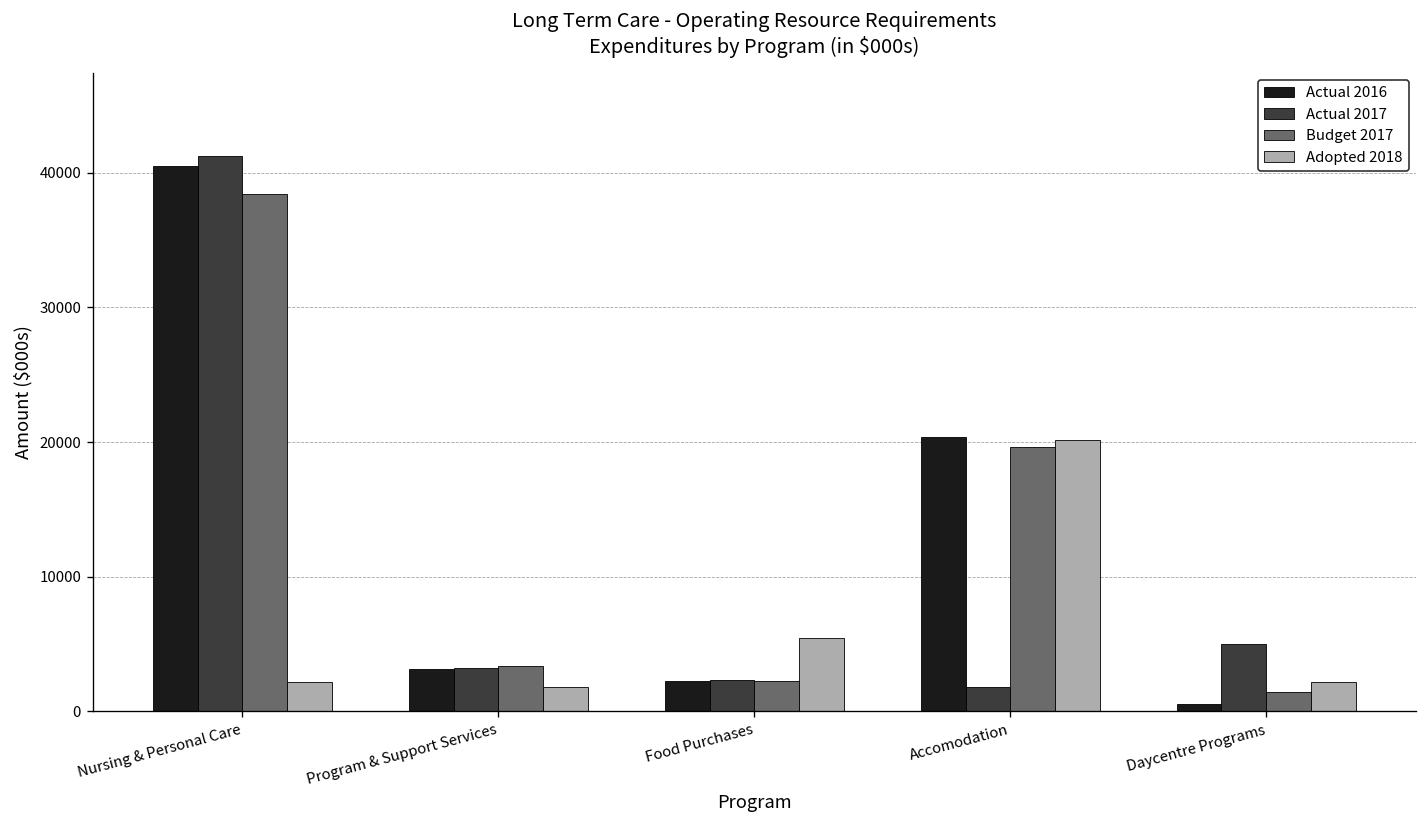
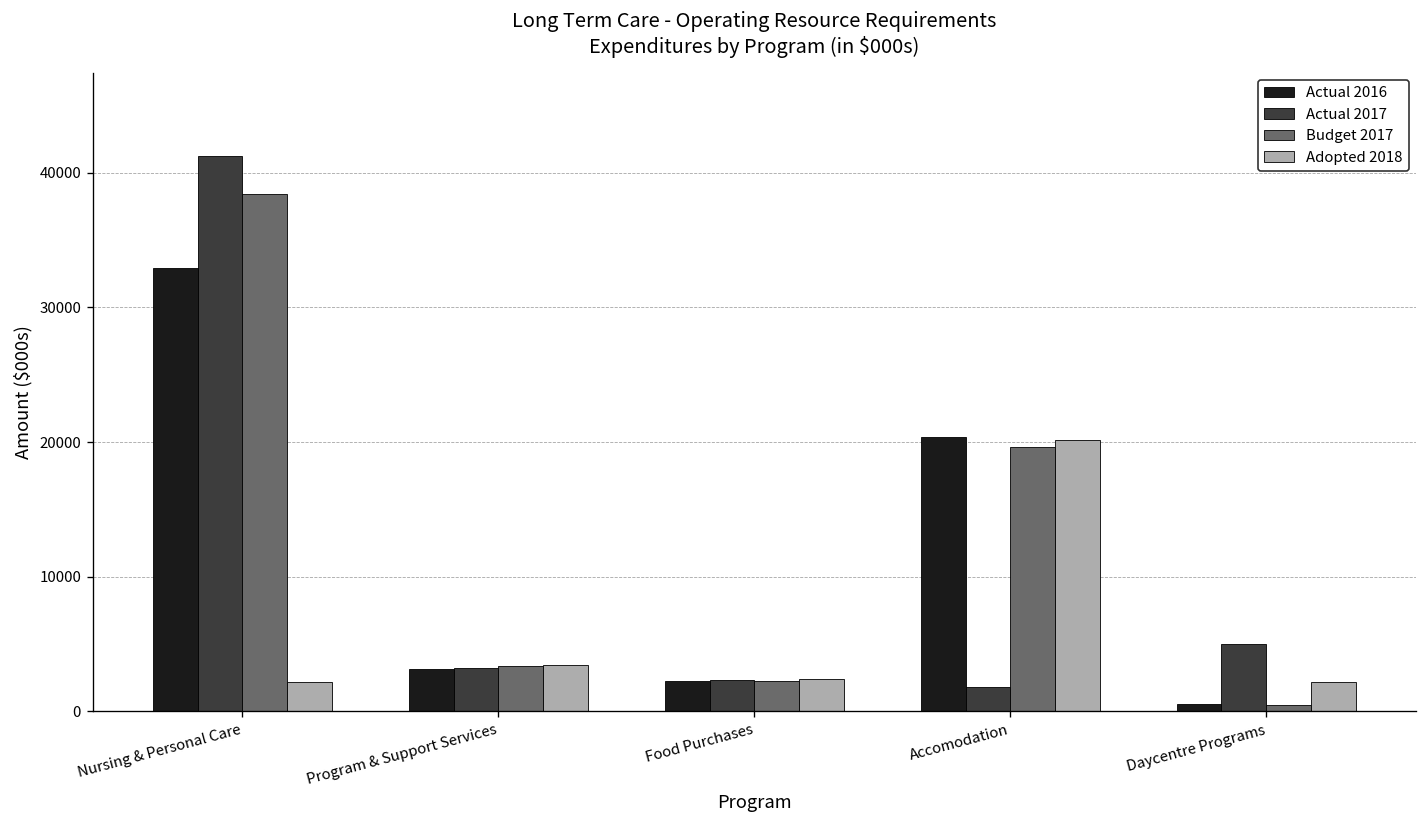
Actual 2016, Nursing & Personal Care: 40500 -> 33000
Adopted 2018, Program & Support Services: 1800 -> 3500
Adopted 2018, Food Purchases: 5400 -> 2400
Budget 2017, Daycentre Programs: 1400 -> 500
